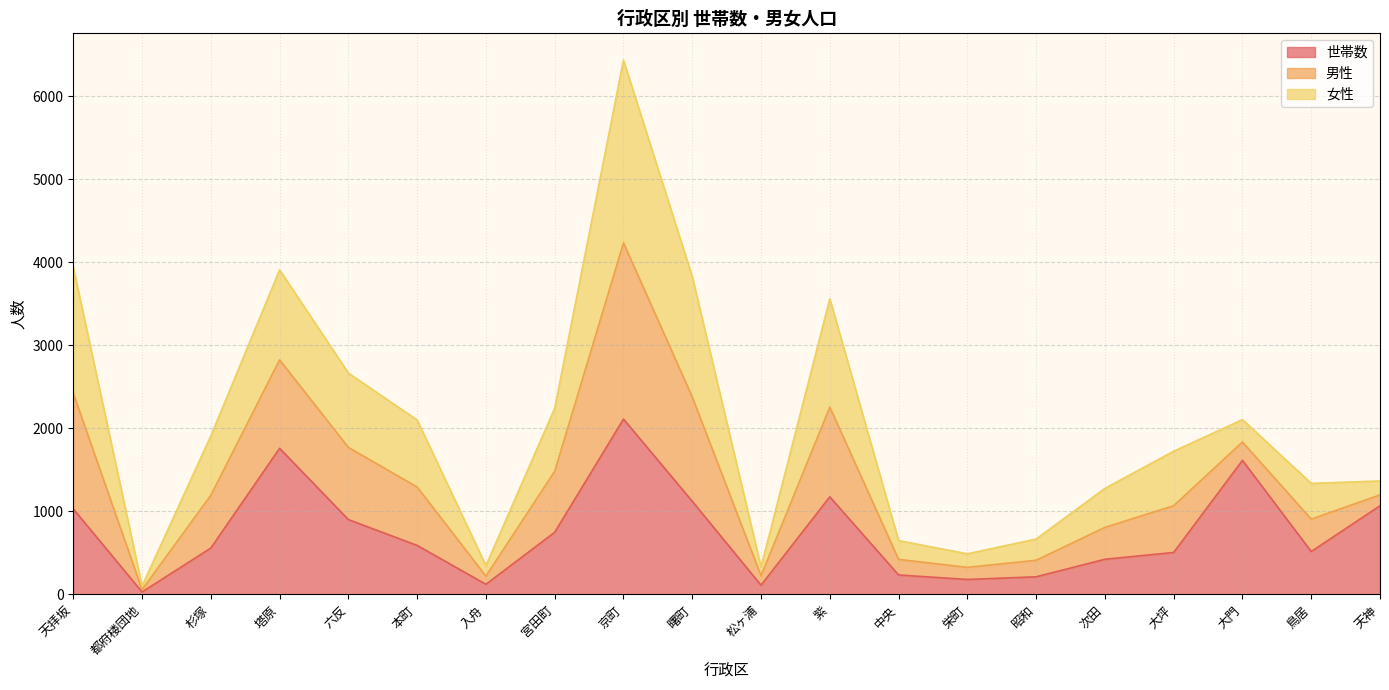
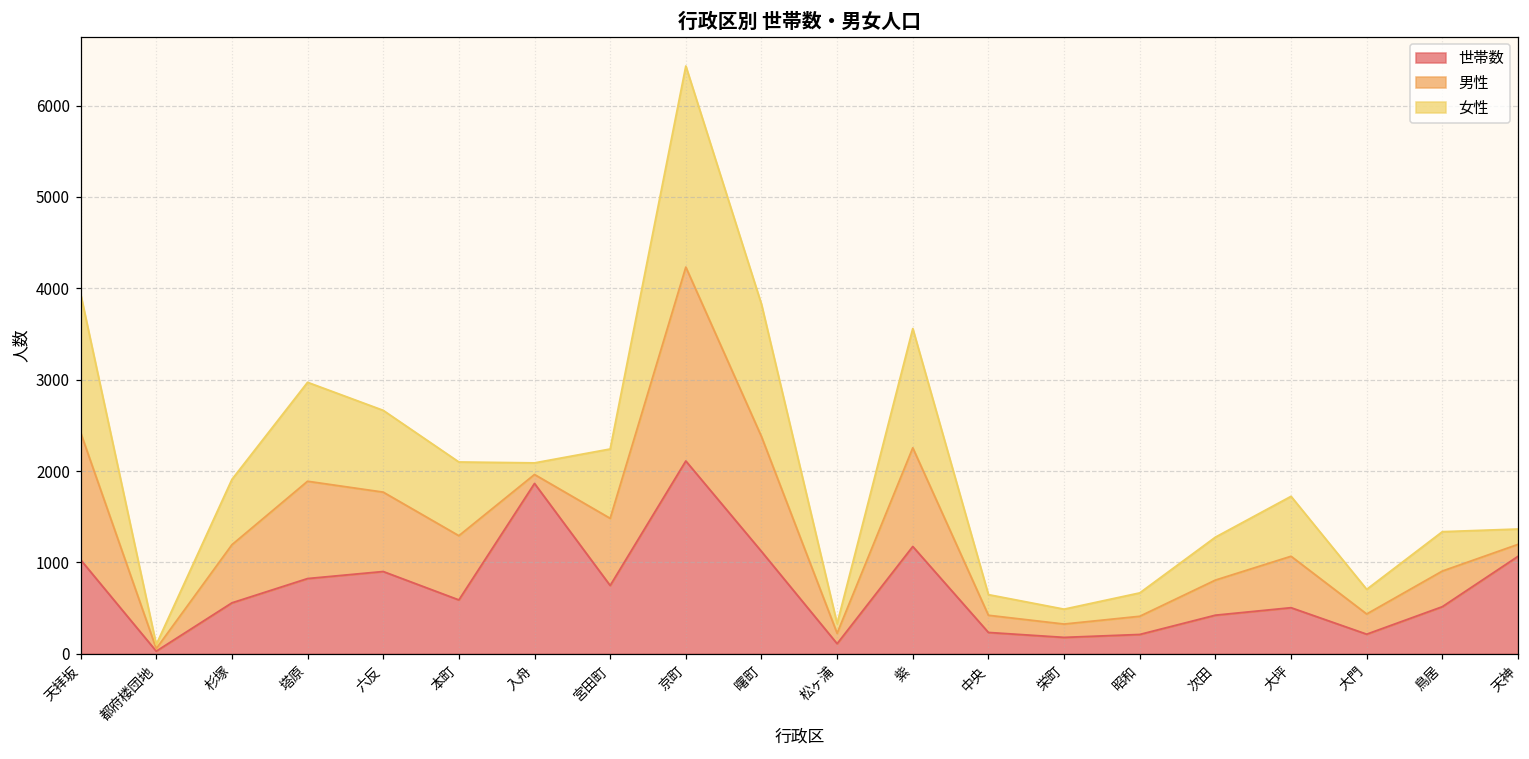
世帯数, 塔原: 1800 -> 800
世帯数, 入舟: 100 -> 1900
世帯数, 大門: 1600 -> 200
